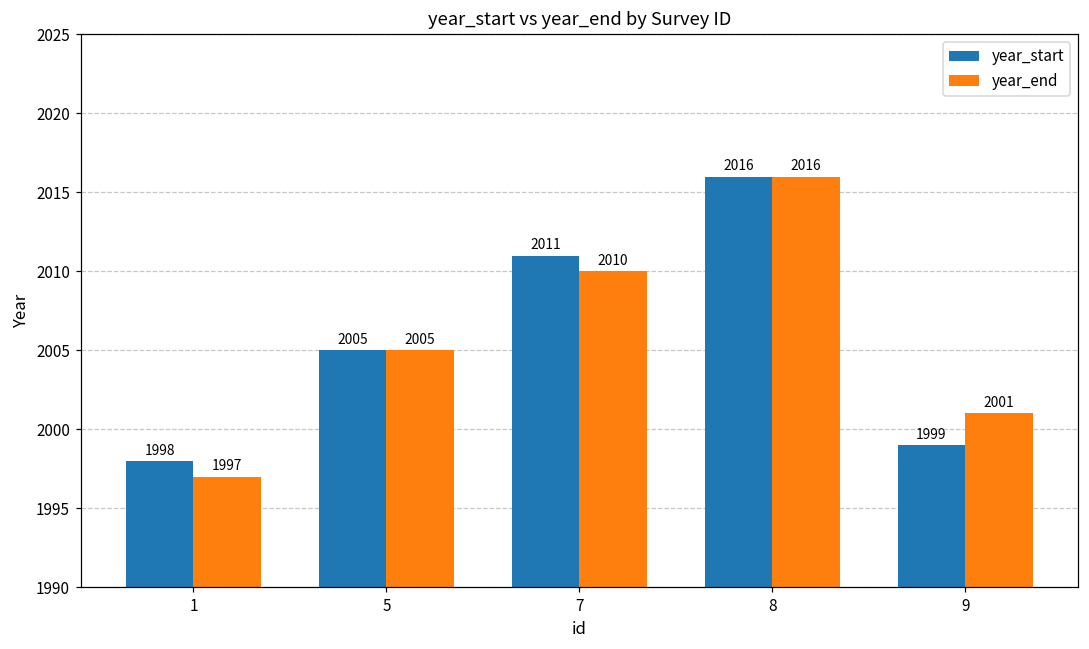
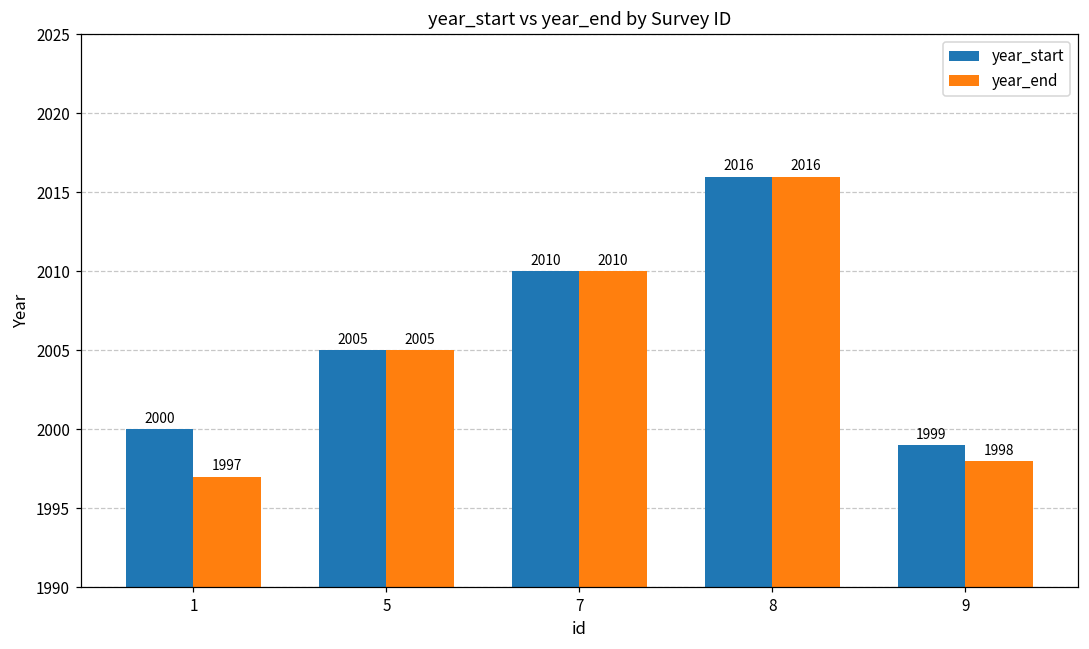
year_start, 1: 1998 -> 2000
year_start, 7: 2011 -> 2010
year_end, 9: 2001 -> 1998
